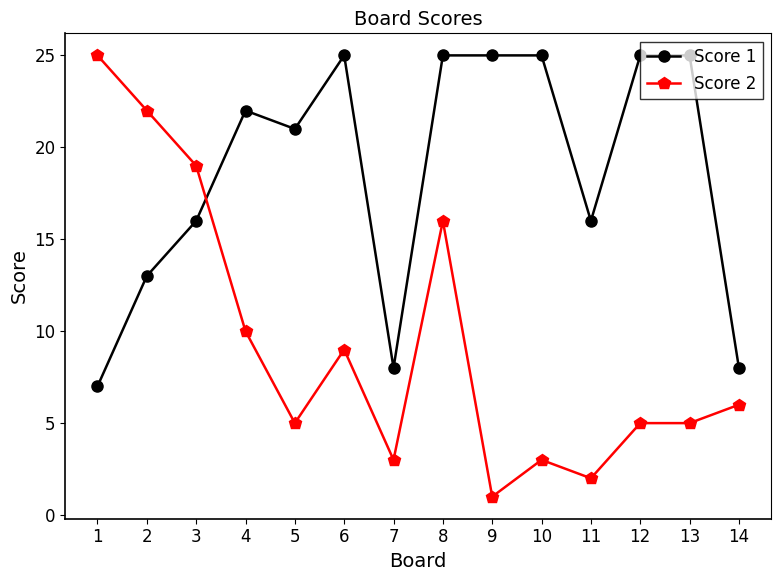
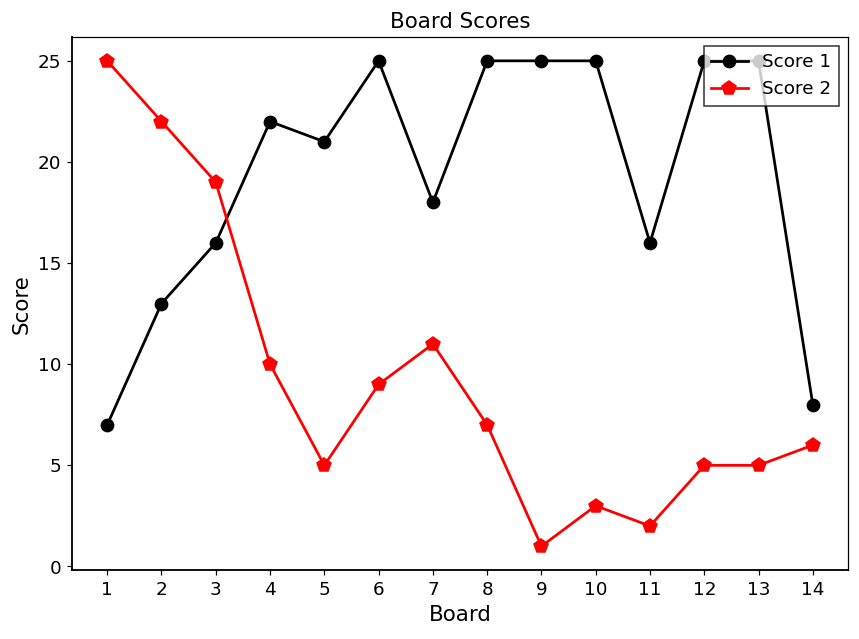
Score 1, 7: 8 -> 18
Score 2, 7: 3 -> 11
Score 2, 8: 16 -> 7
